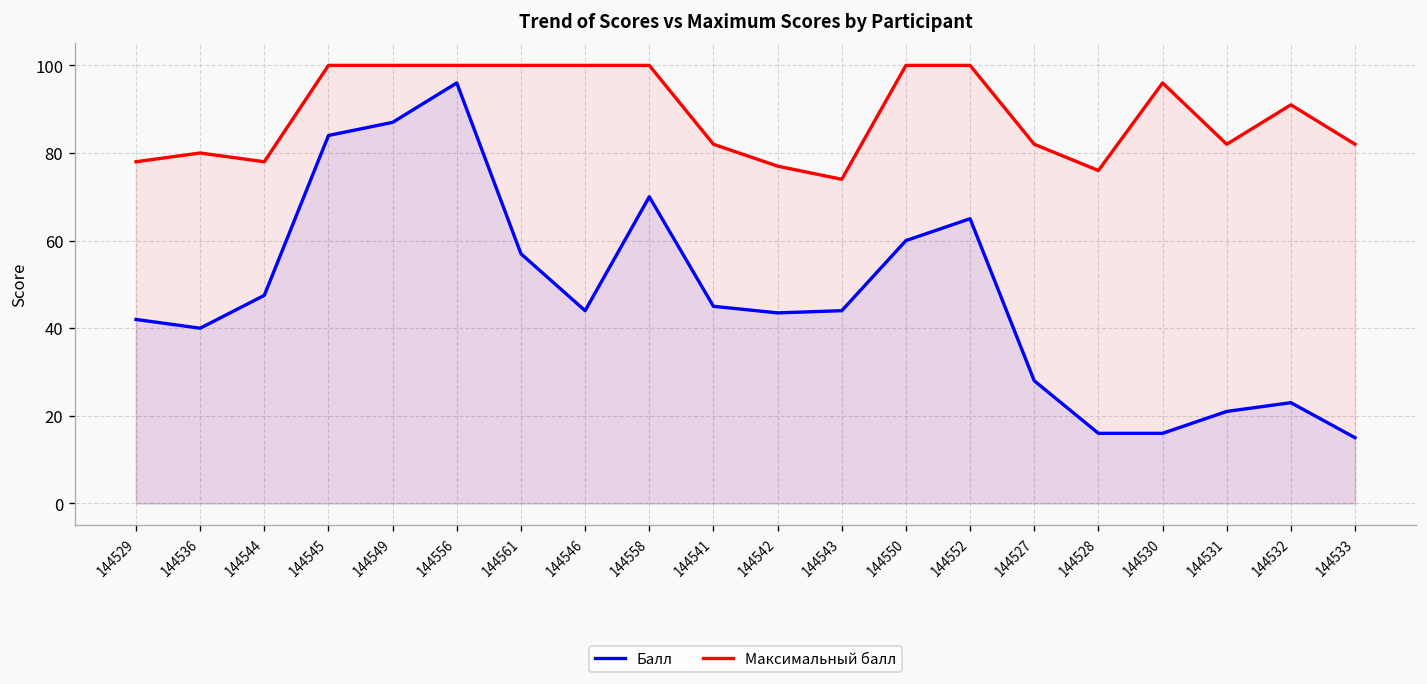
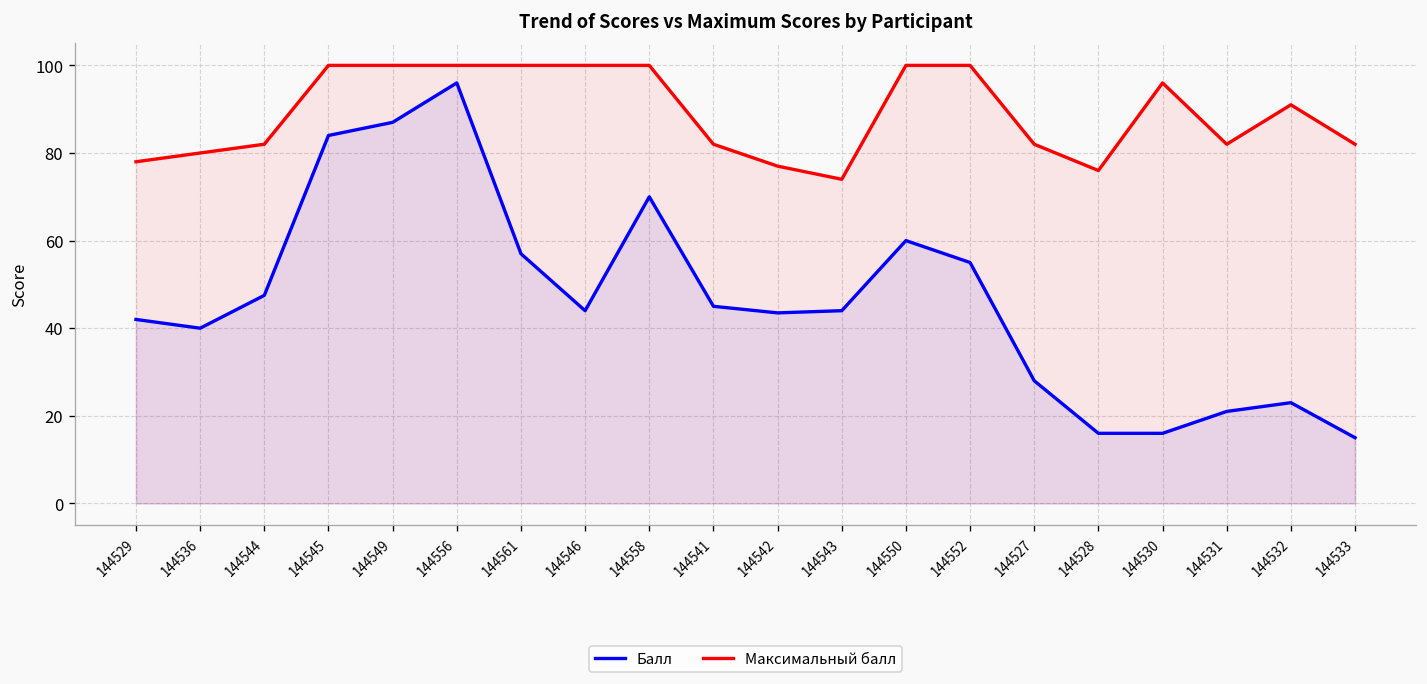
Максимальный балл, 144544: 78 -> 82
Балл, 144552: 65 -> 55
